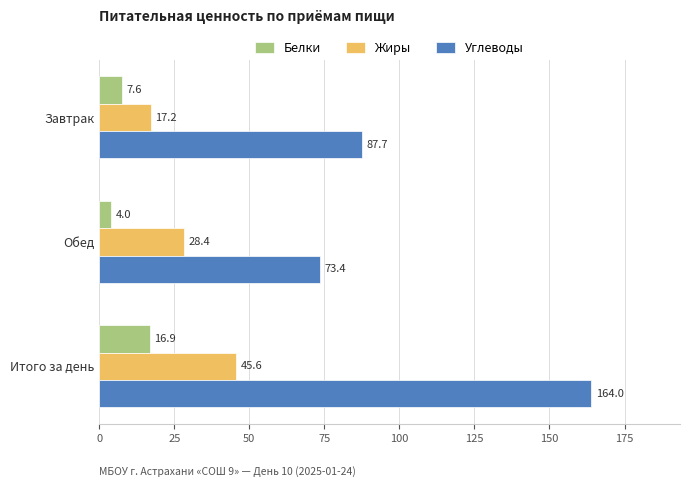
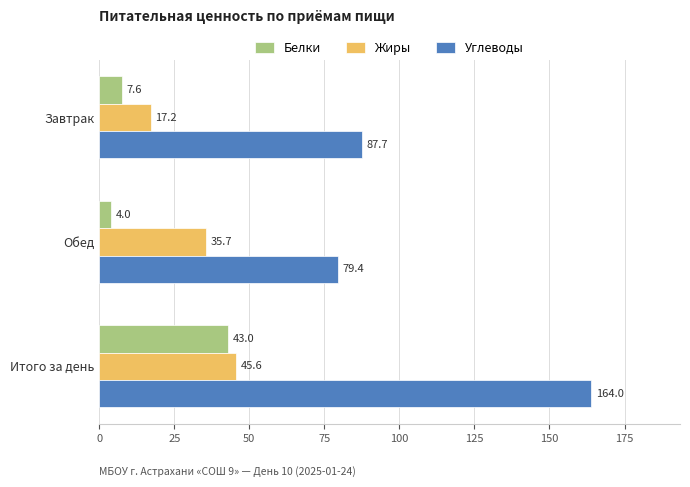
Жиры, Обед: 28.4 -> 35.7
Углеводы, Обед: 73.4 -> 79.4
Белки, Итого за день: 16.9 -> 43.0
